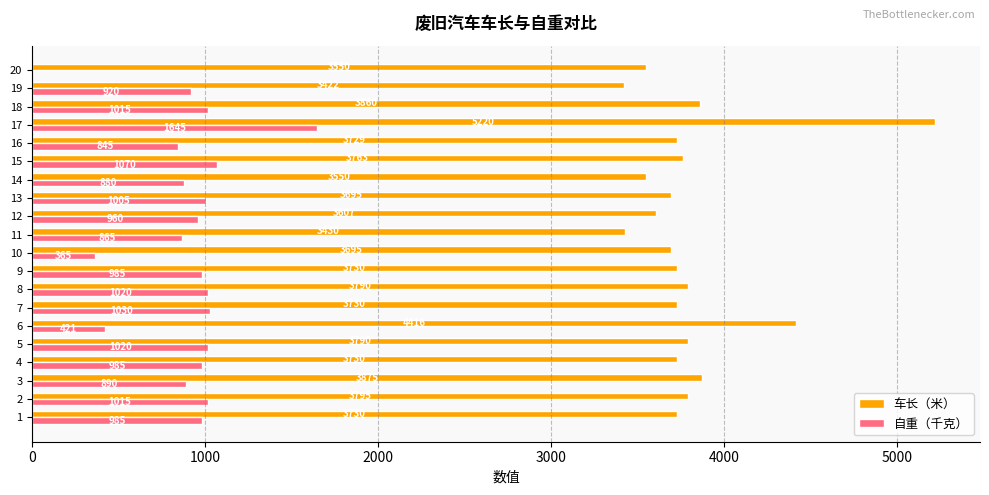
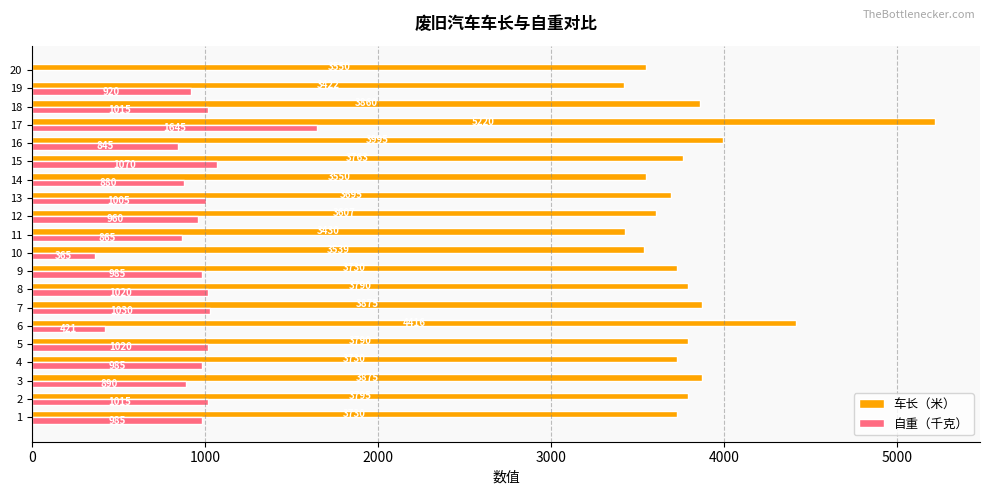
车长（米）, 16: 3730 -> 4000
车长（米）, 10: 3700 -> 3540
车长（米）, 7: 3730 -> 3880
